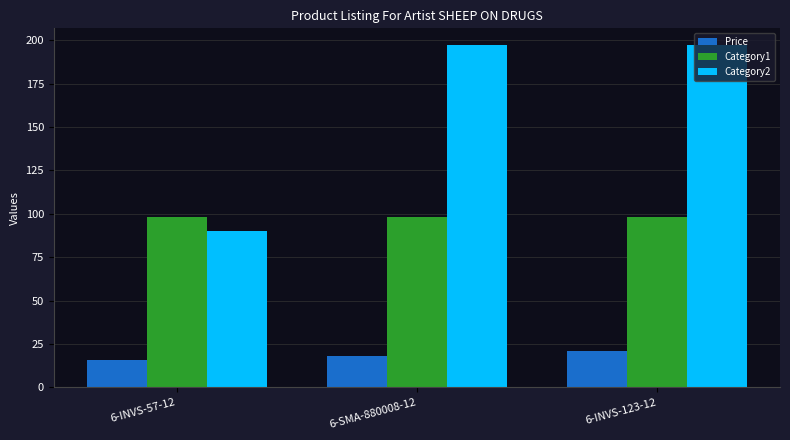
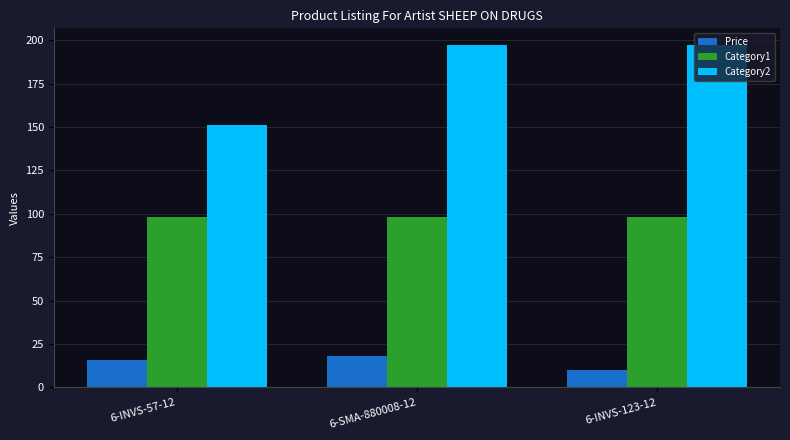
Category2, 6-INVS-57-12: 90 -> 151
Price, 6-INVS-123-12: 21 -> 10
